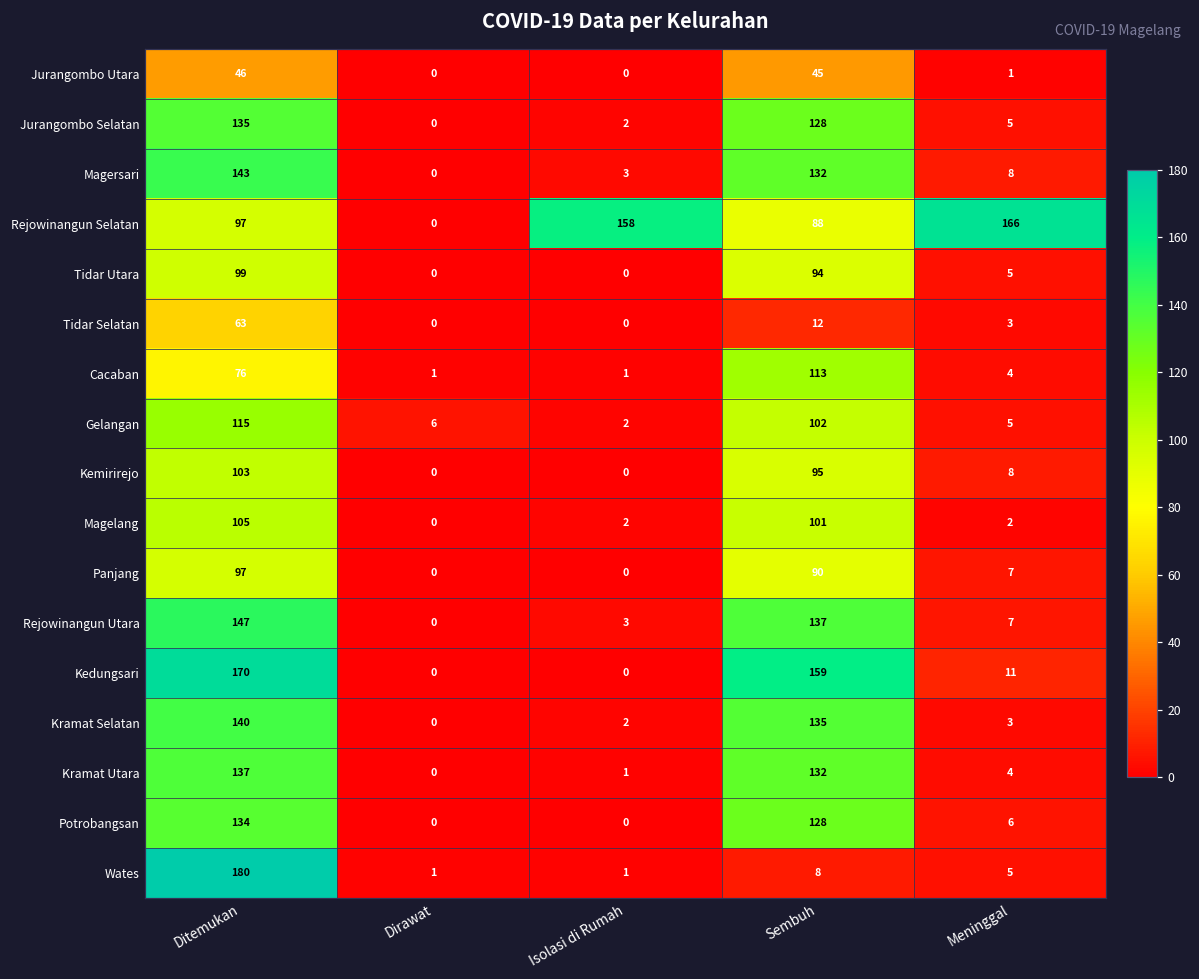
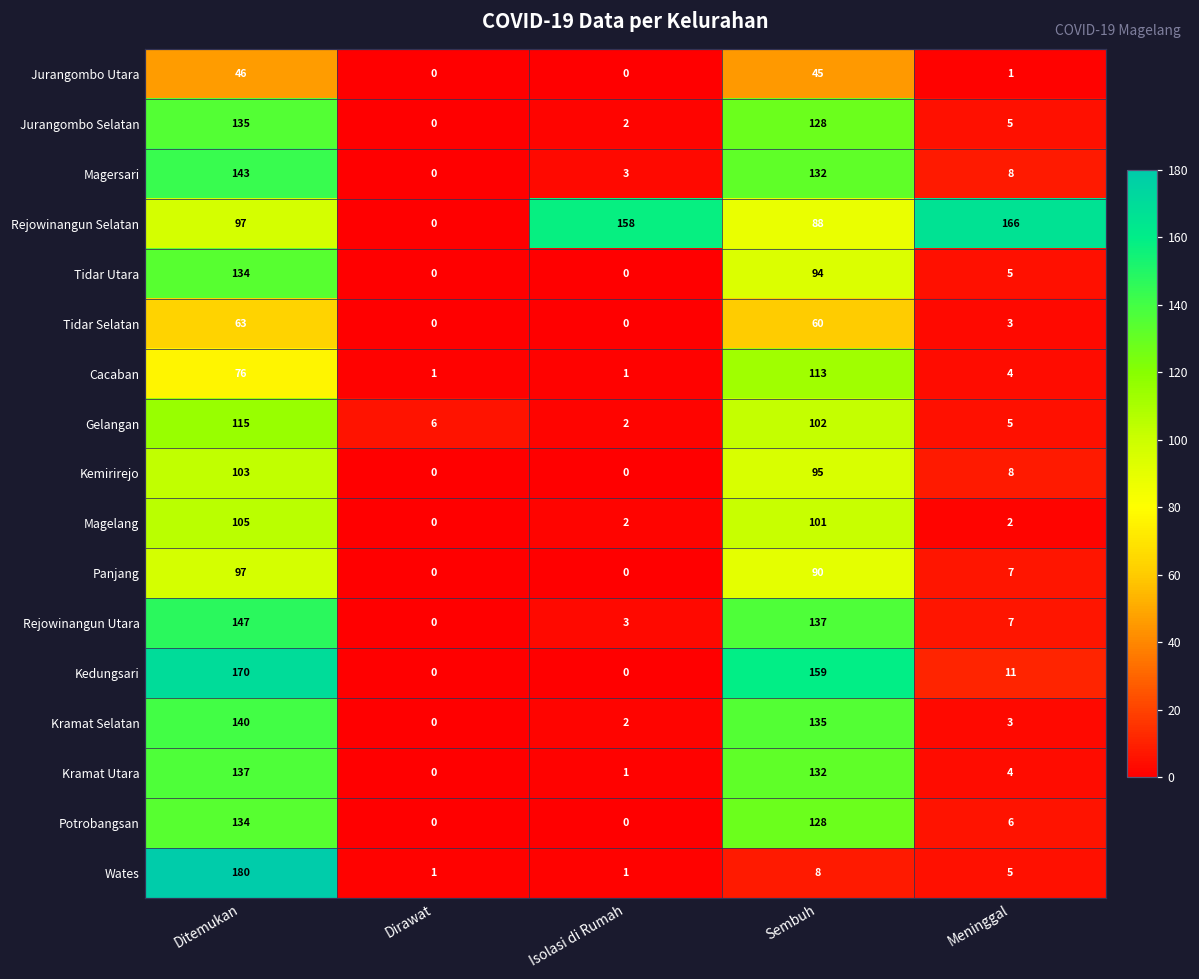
Tidar Utara, Ditemukan: 99 -> 134
Tidar Selatan, Sembuh: 12 -> 60
